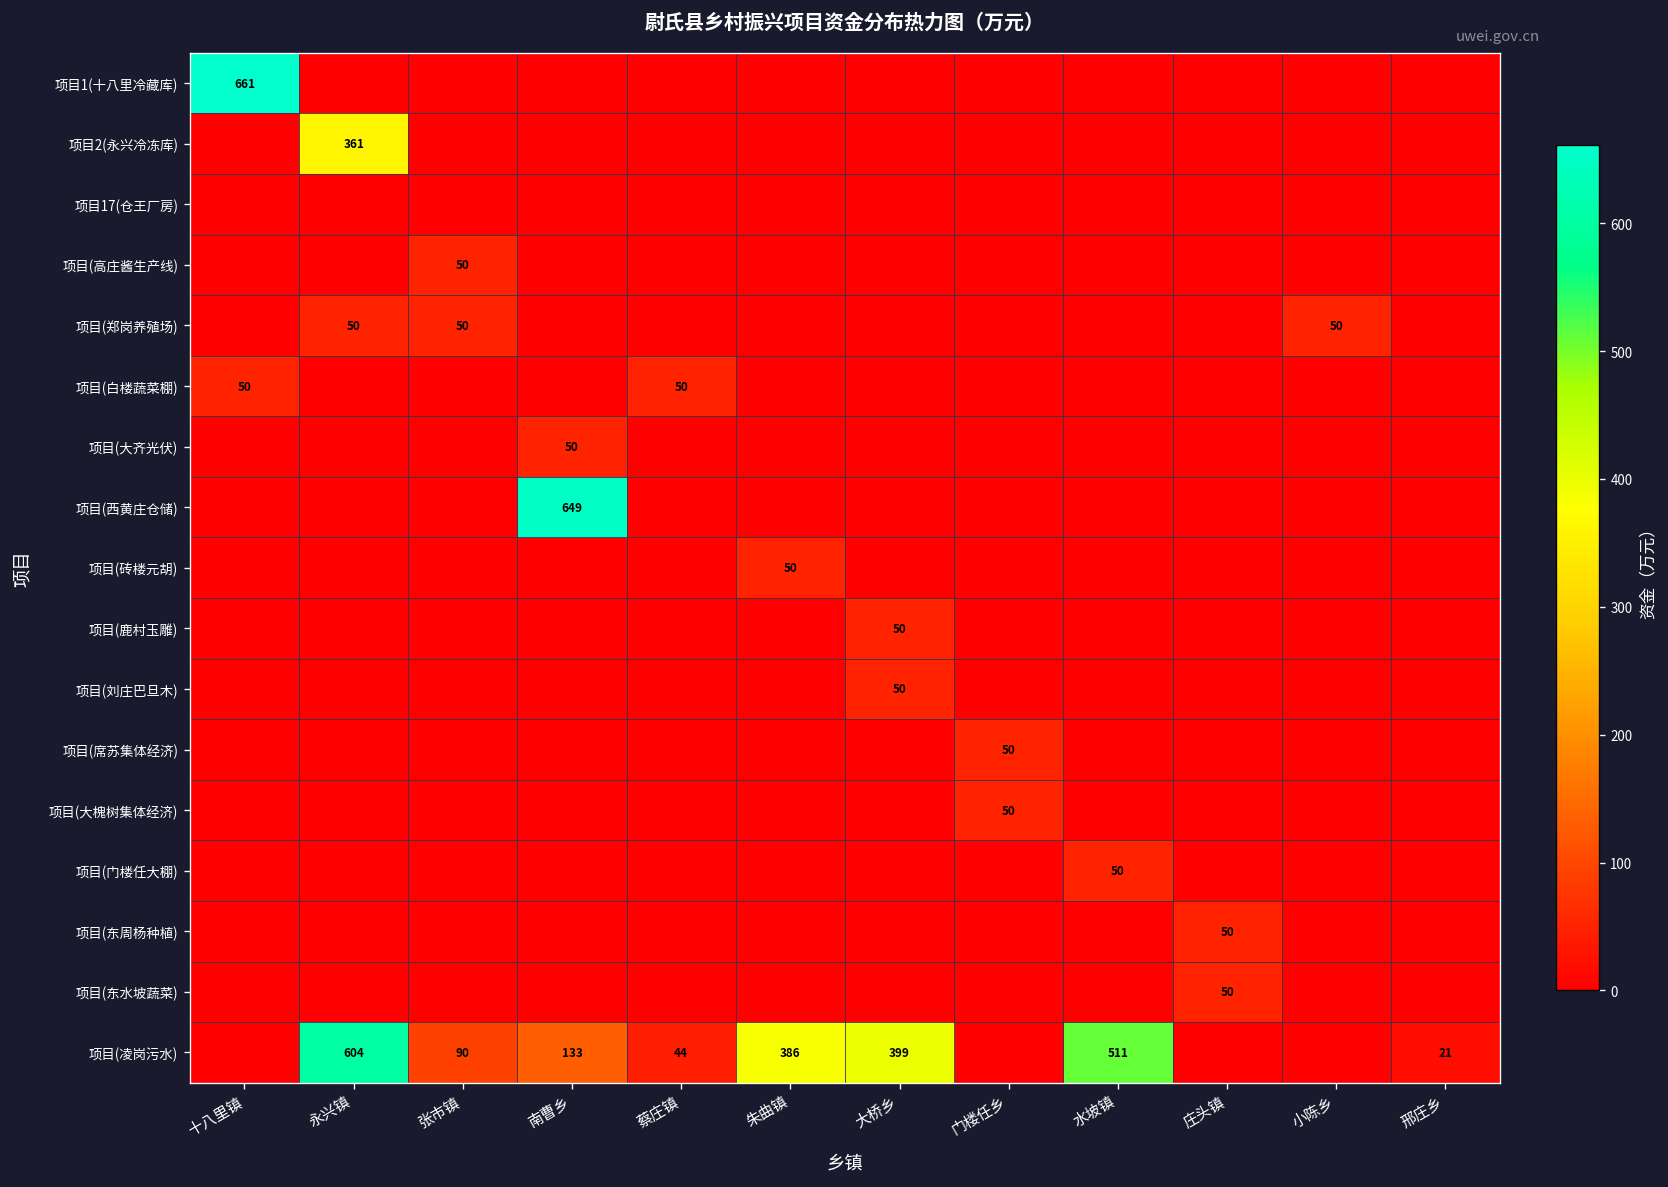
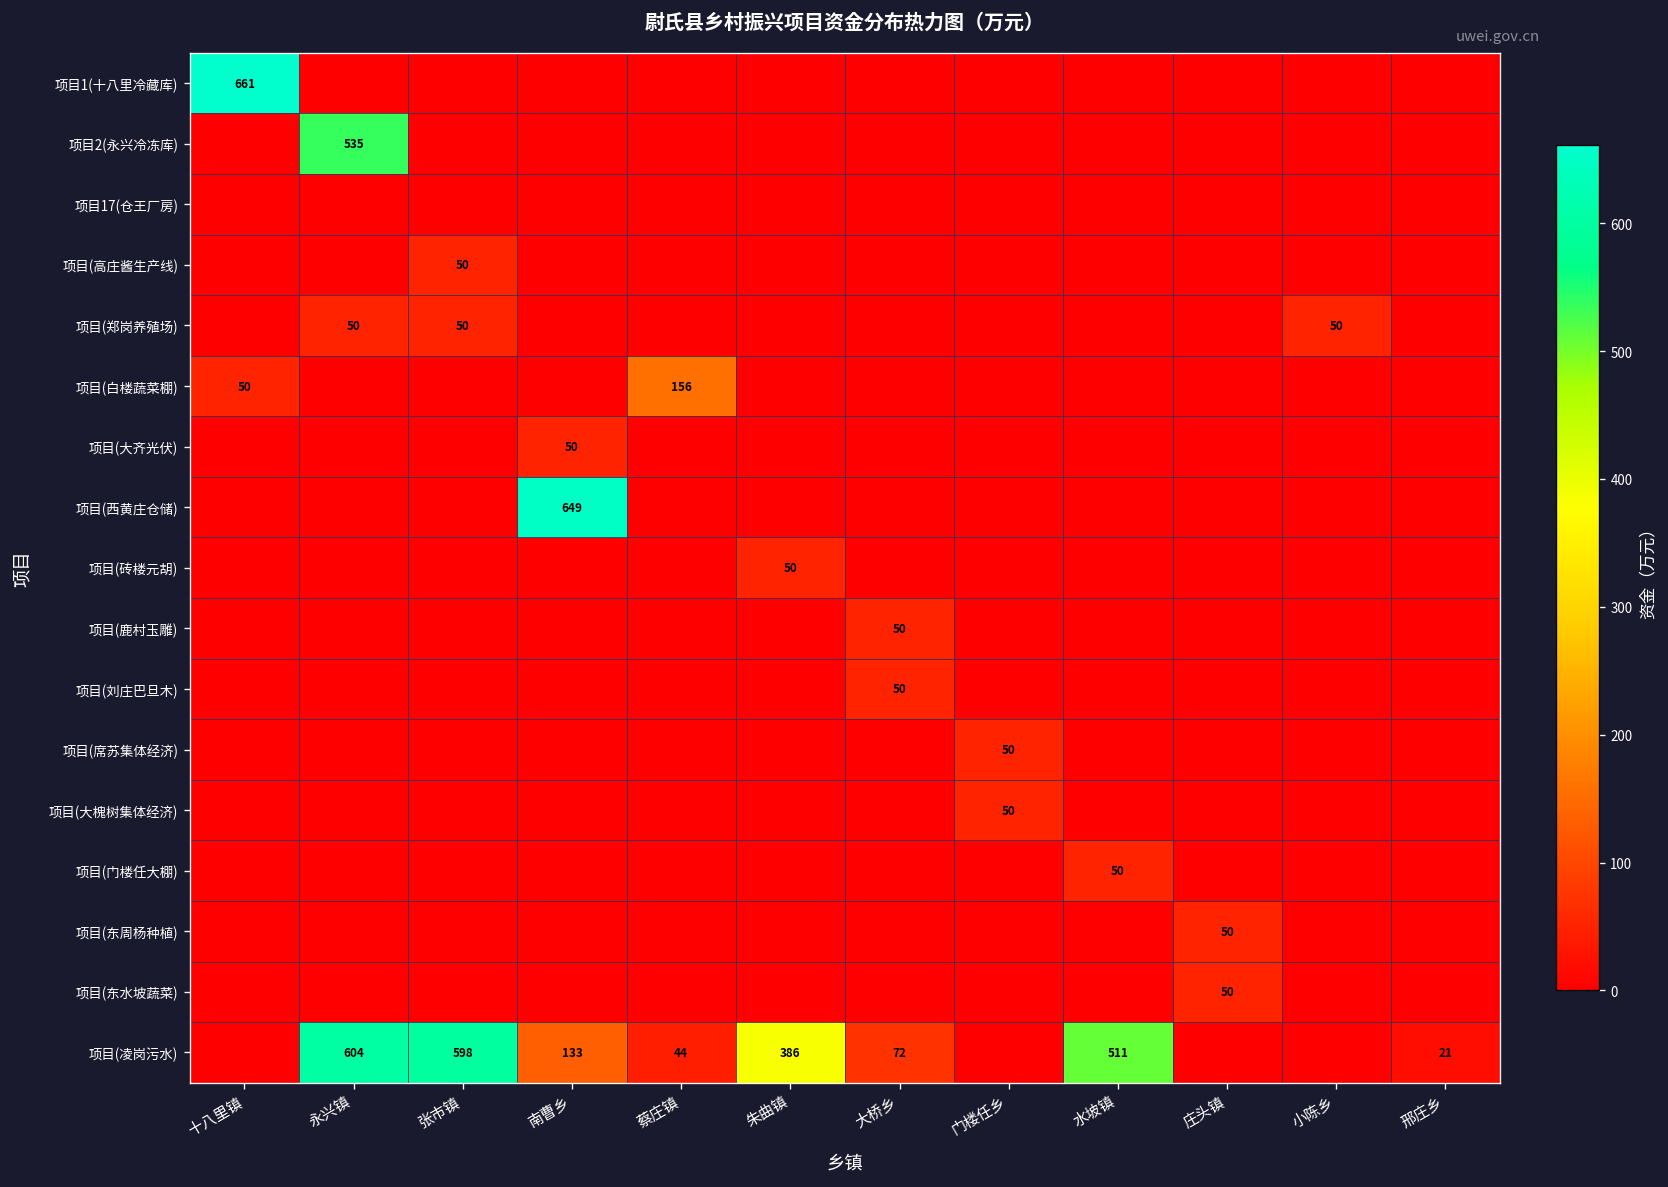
项目2(永兴冷冻库), 永兴镇: 361 -> 535
项目(白楼蔬菜棚), 蔡庄镇: 50 -> 156
项目(凌岗污水), 张市镇: 90 -> 598
项目(凌岗污水), 大桥乡: 399 -> 72
